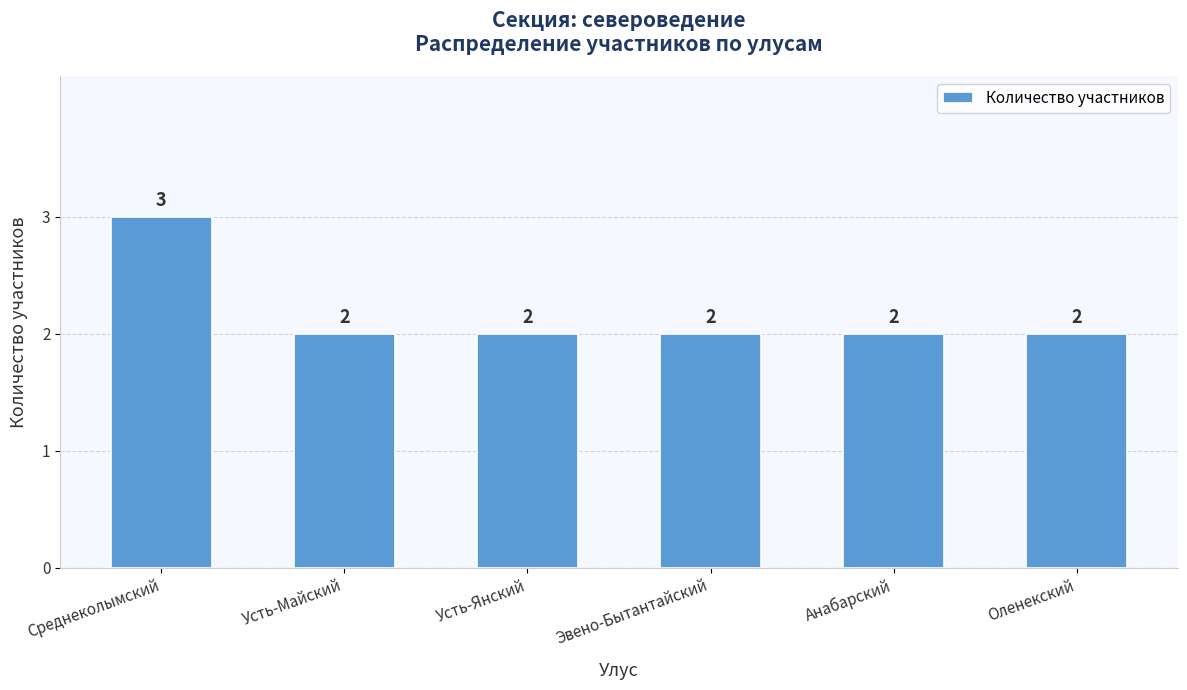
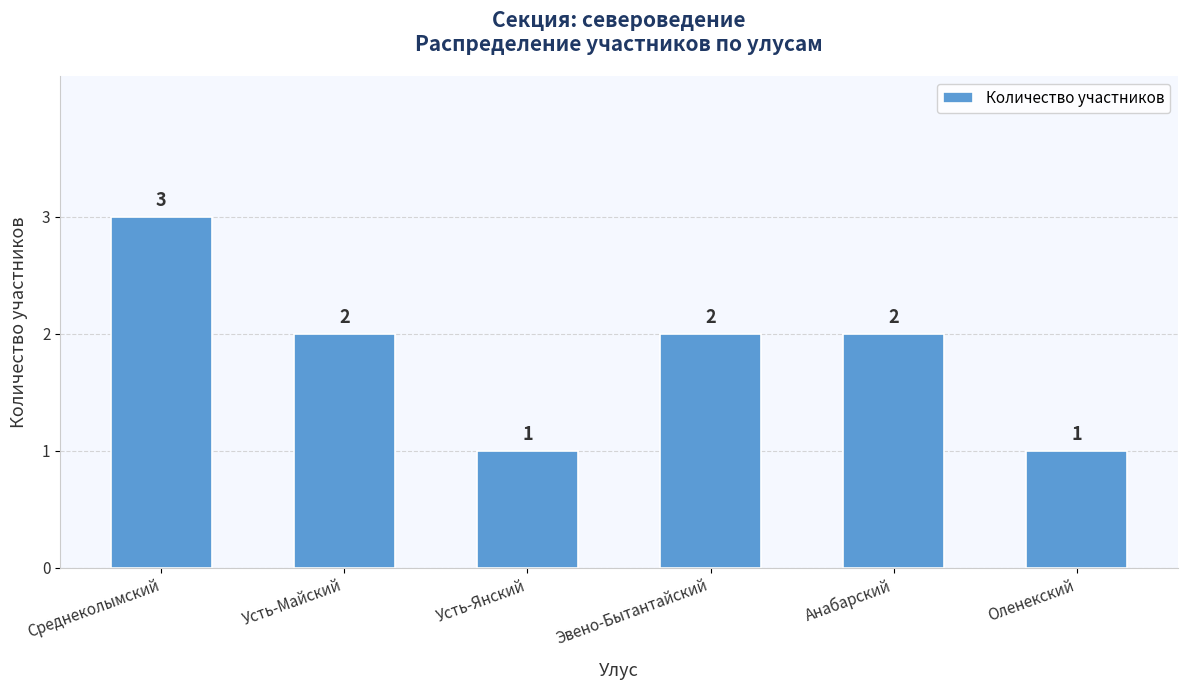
Усть-Янский: 2 -> 1
Оленекский: 2 -> 1
